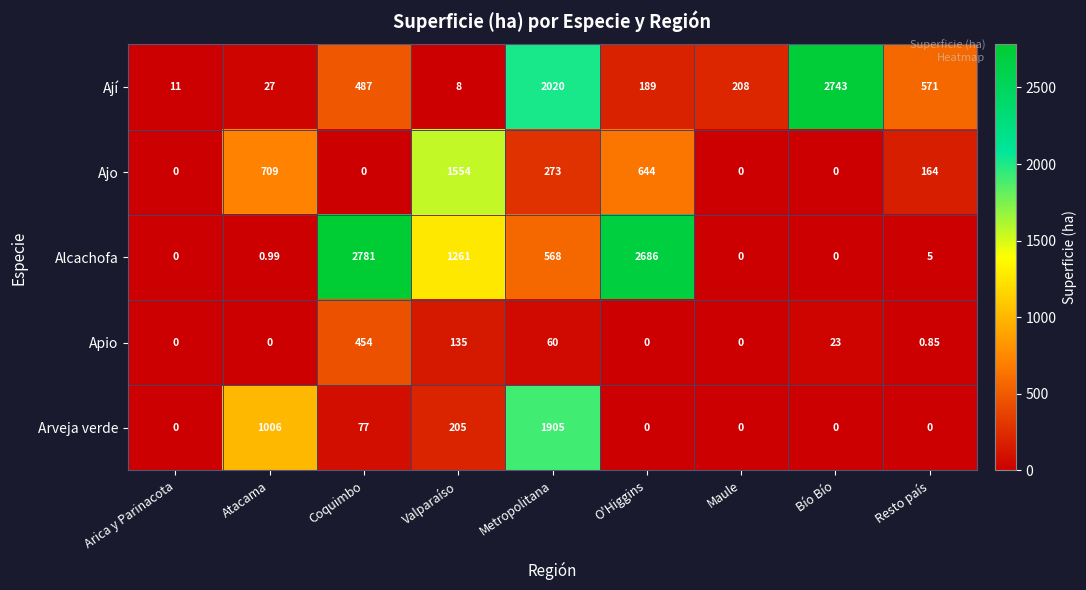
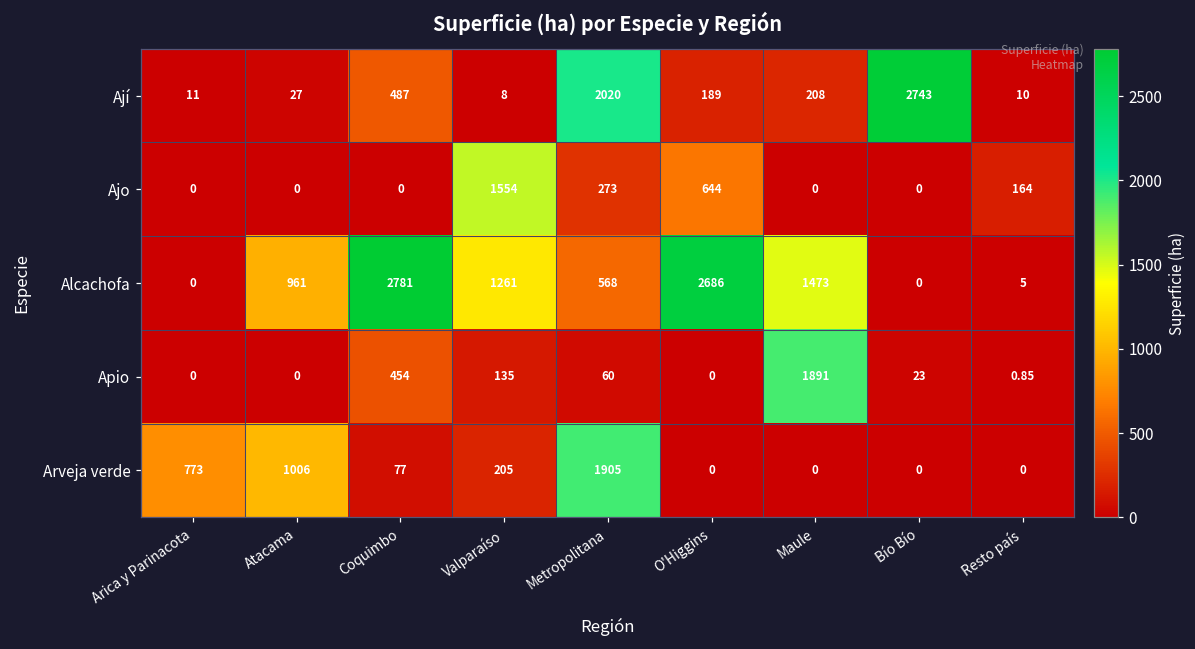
Ají, Resto país: 571 -> 10
Ajo, Atacama: 709 -> 0
Alcachofa, Atacama: 0.99 -> 961
Alcachofa, Maule: 0 -> 1473
Apio, Maule: 0 -> 1891
Arveja verde, Arica y Parinacota: 0 -> 773
